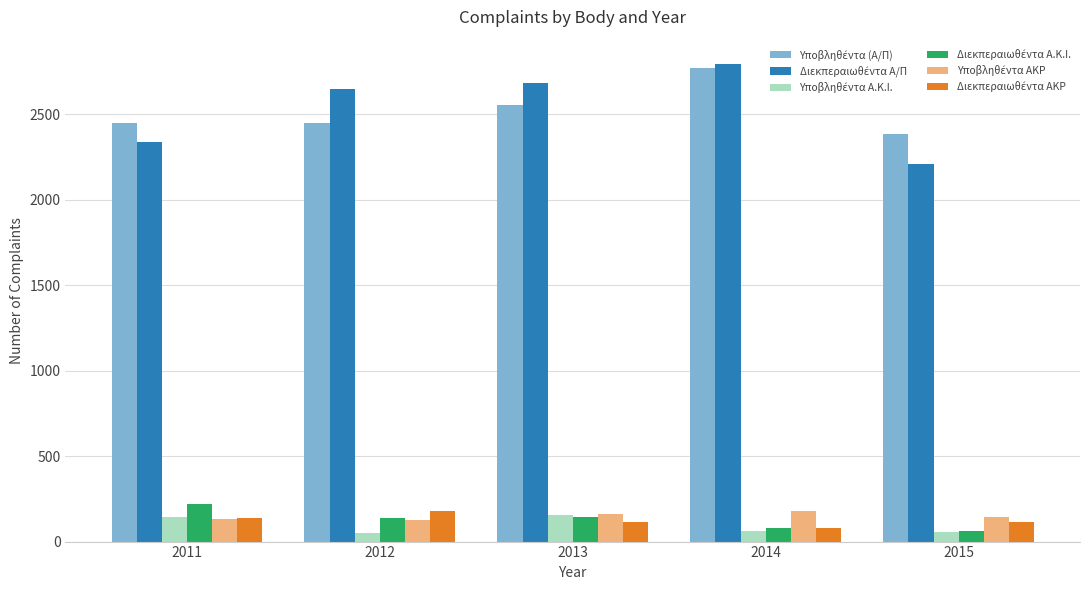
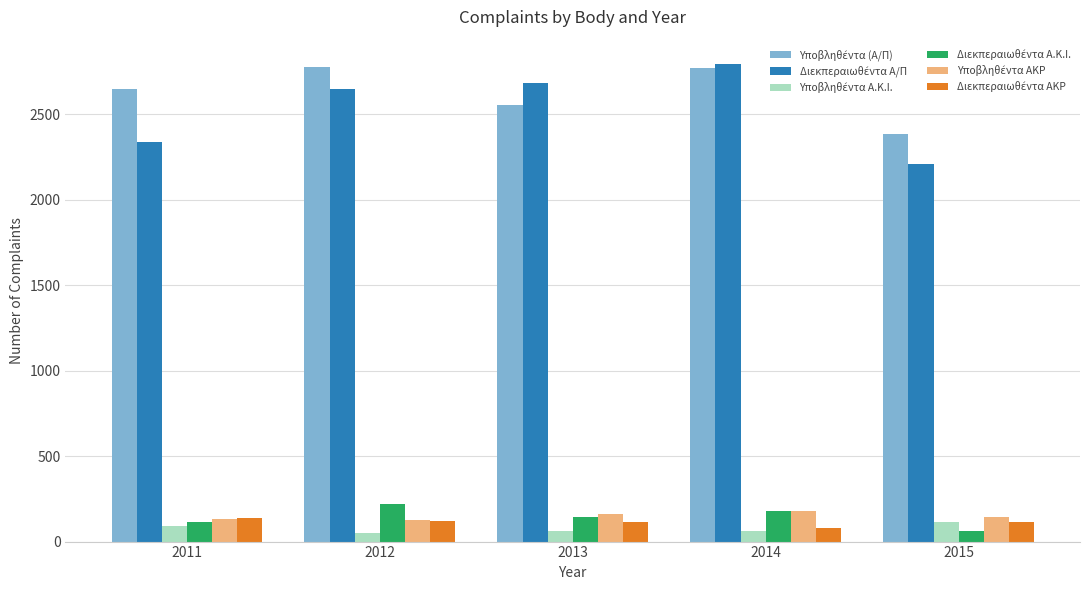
Υποβληθέντα (Α/Π), 2011: 2450 -> 2650
Υποβληθέντα Α.Κ.Ι., 2011: 140 -> 90
Διεκπεραιωθέντα A.K.I., 2011: 220 -> 120
Υποβληθέντα (Α/Π), 2012: 2450 -> 2780
Διεκπεραιωθέντα A.K.I., 2012: 140 -> 220
Διεκπεραιωθέντα ΑΚΡ, 2012: 180 -> 120
Υποβληθέντα Α.Κ.Ι., 2013: 160 -> 60
Διεκπεραιωθέντα A.K.I., 2014: 80 -> 180
Υποβληθέντα Α.Κ.Ι., 2015: 60 -> 110
